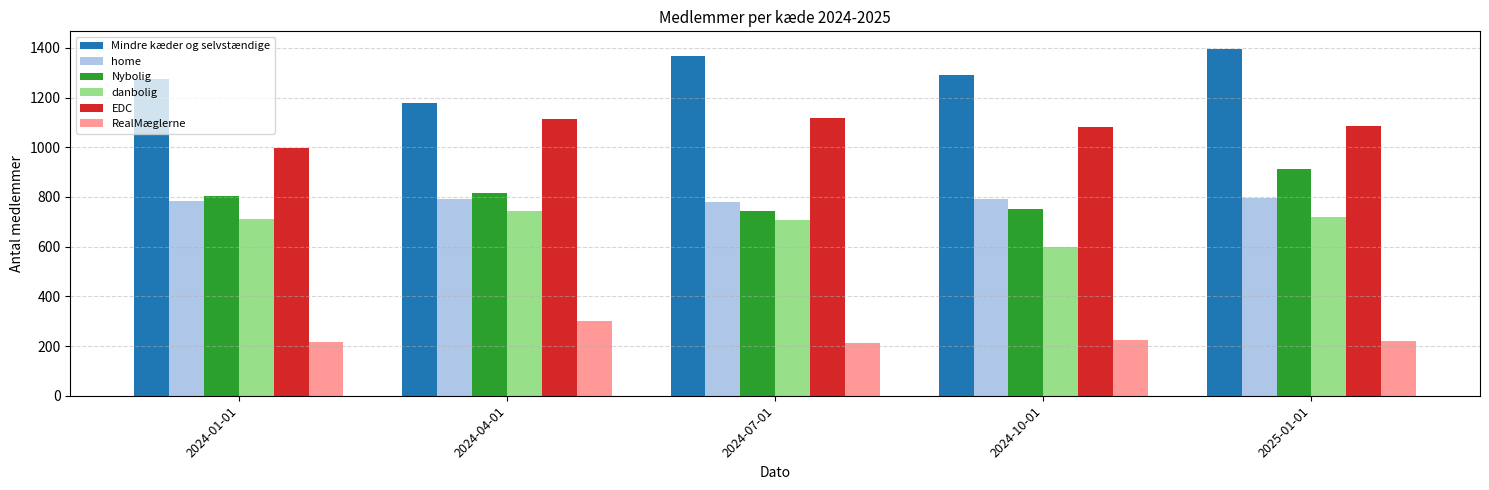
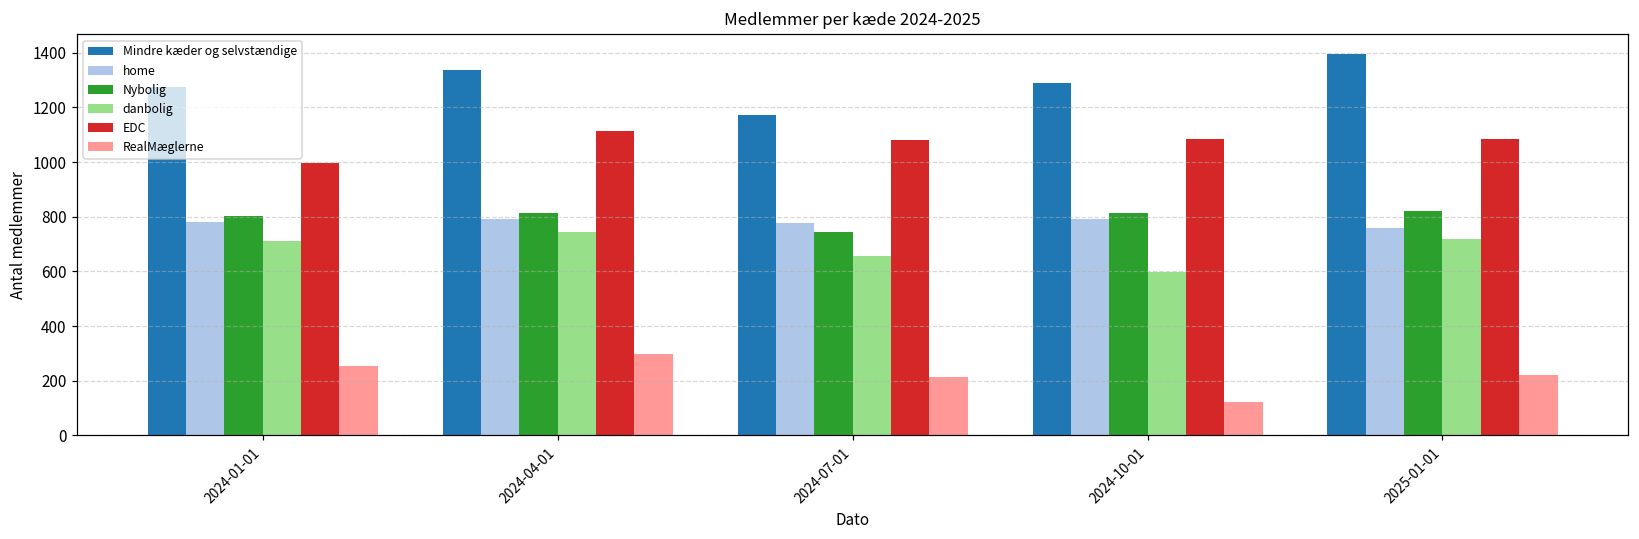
RealMæglerne, 2024-01-01: 220 -> 250
Mindre kæder og selvstændige, 2024-04-01: 1180 -> 1340
Mindre kæder og selvstændige, 2024-07-01: 1370 -> 1170
danbolig, 2024-07-01: 710 -> 660
EDC, 2024-07-01: 1120 -> 1080
Nybolig, 2024-10-01: 750 -> 820
RealMæglerne, 2024-10-01: 220 -> 120
home, 2025-01-01: 790 -> 760
Nybolig, 2025-01-01: 910 -> 820
